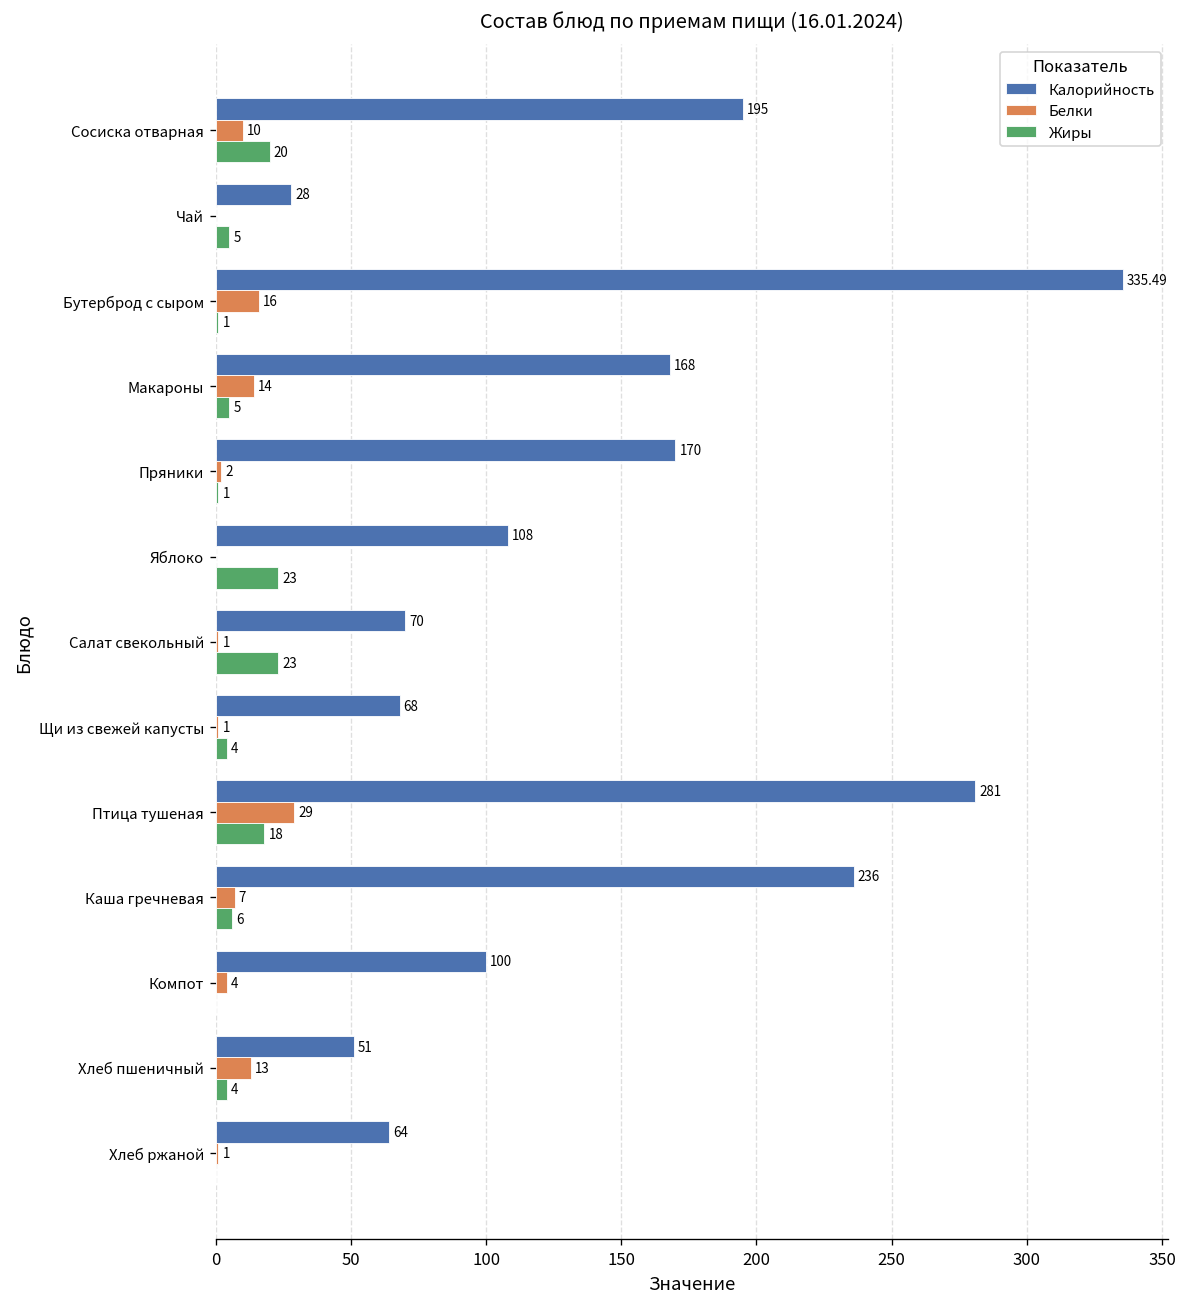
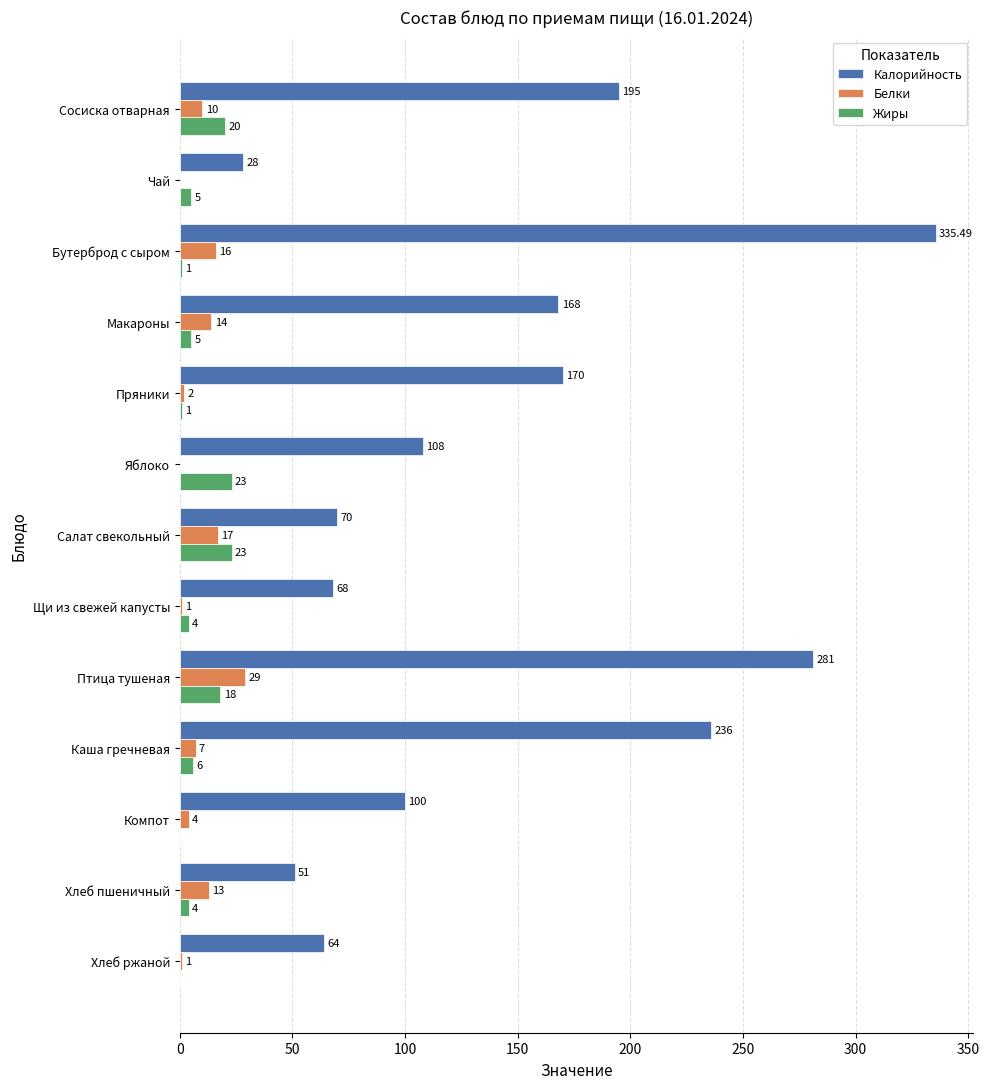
Белки, Салат свекольный: 1 -> 17
